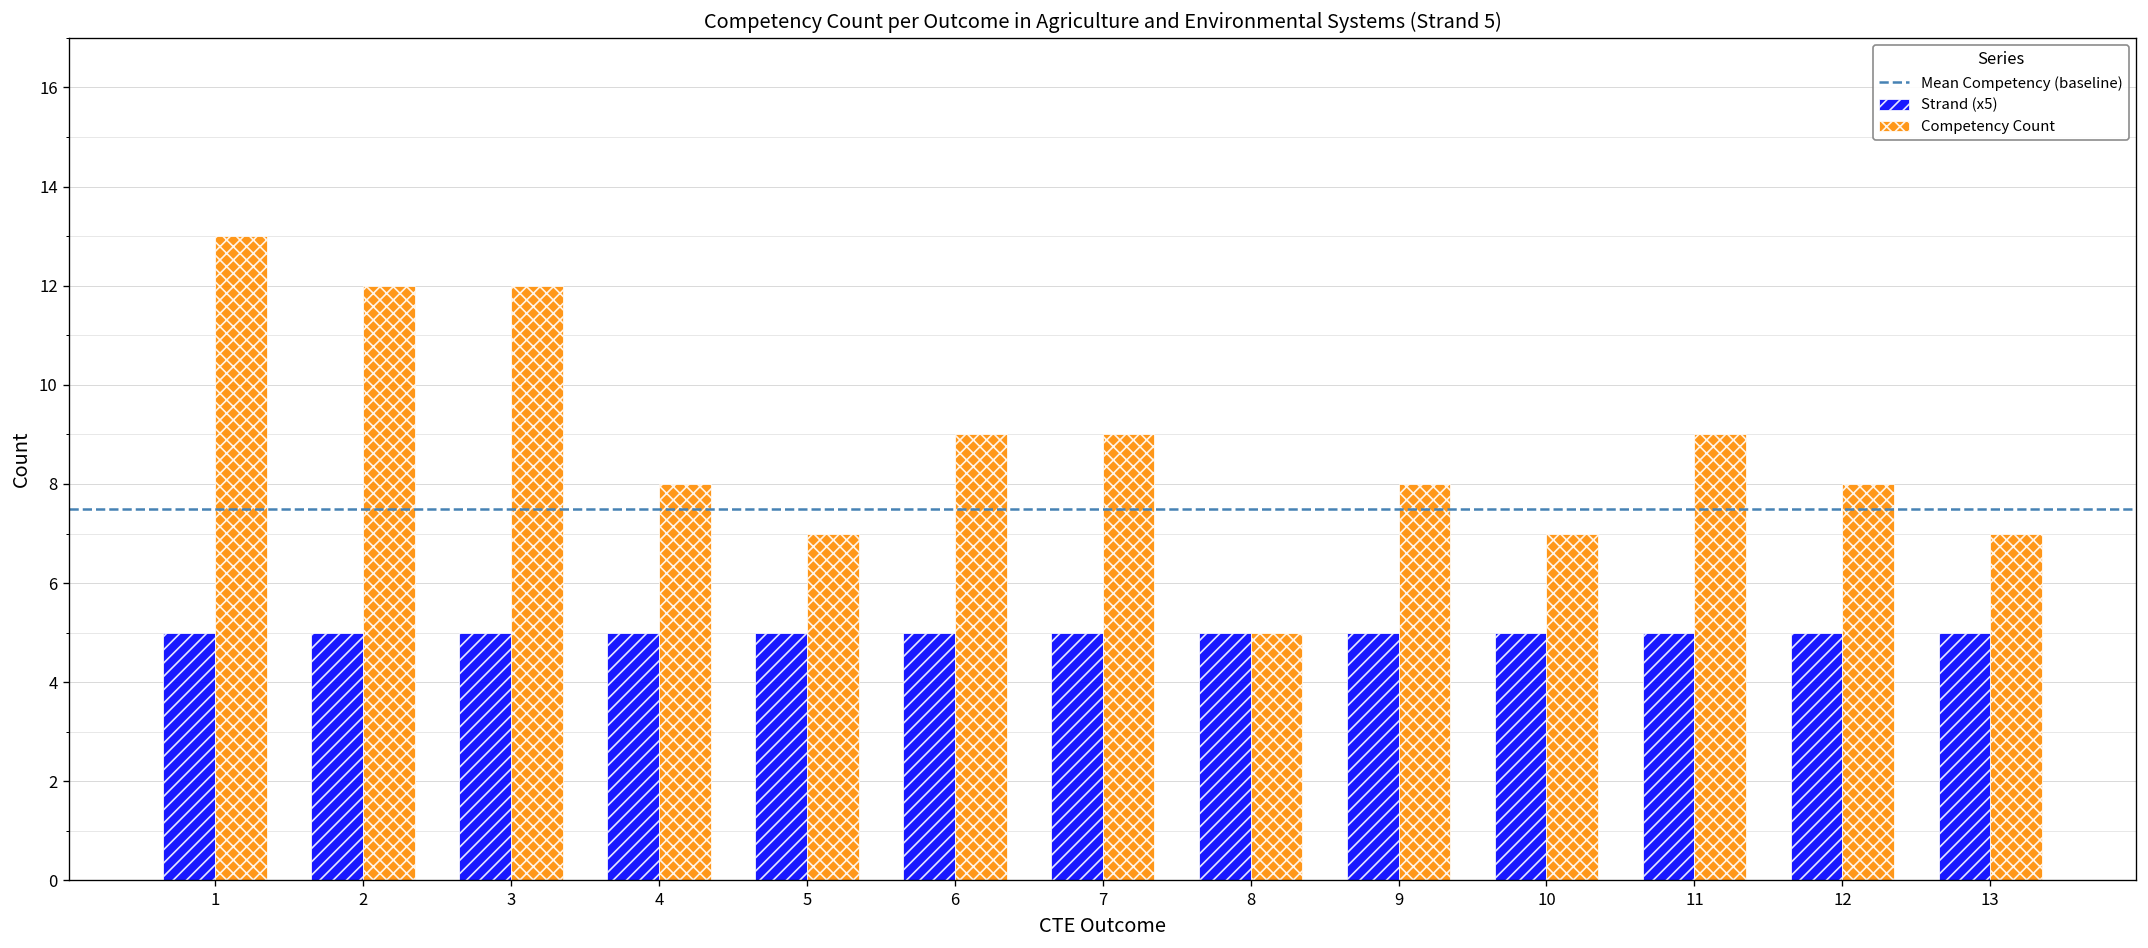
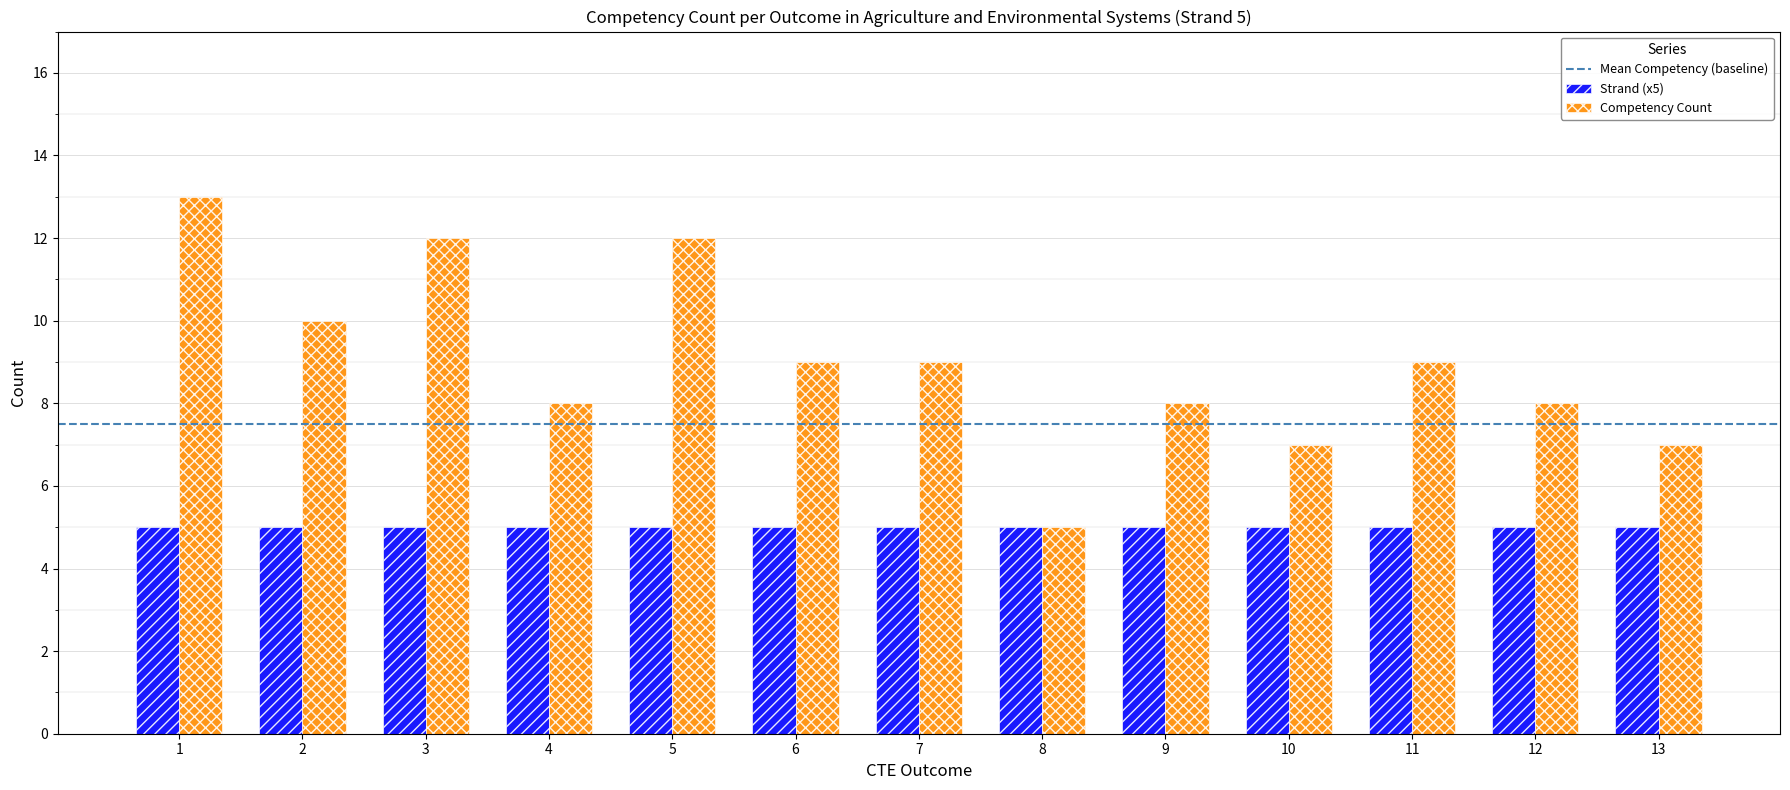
Competency Count, 2: 12 -> 10
Competency Count, 5: 7 -> 12
